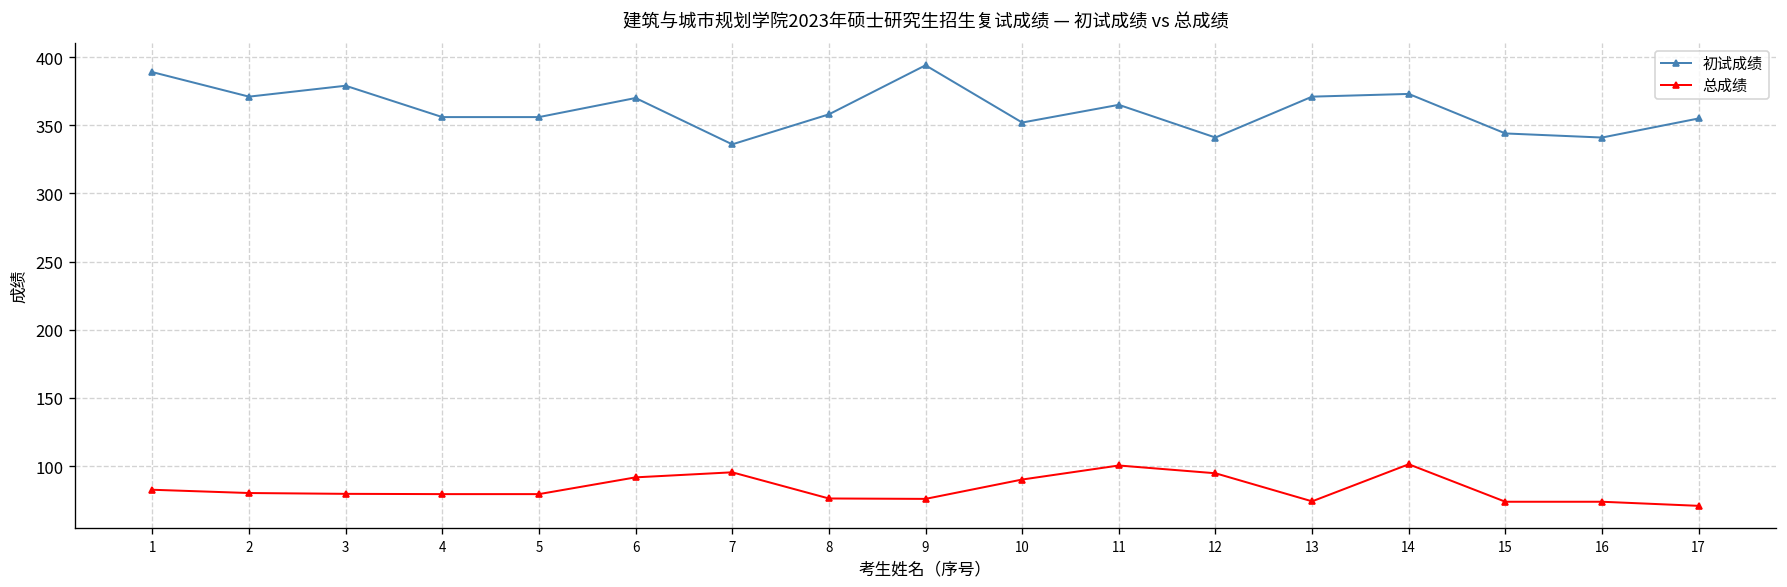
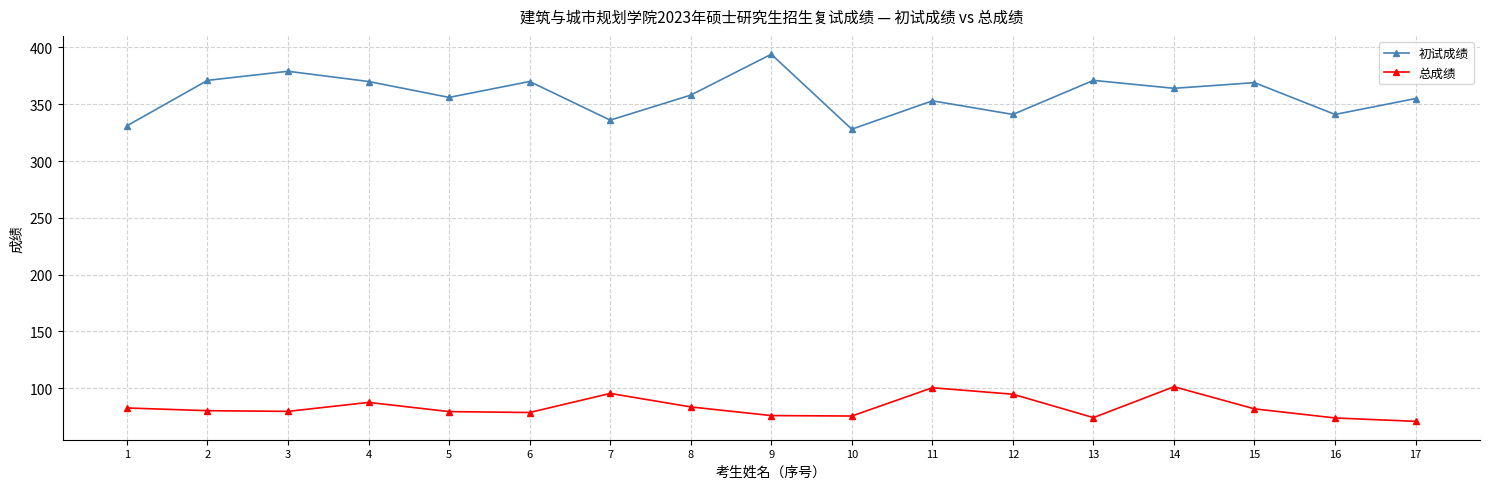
初试成绩, 1: 389 -> 331
初试成绩, 4: 356 -> 370
总成绩, 4: 79 -> 88
总成绩, 6: 92 -> 79
总成绩, 8: 76 -> 84
初试成绩, 10: 352 -> 328
总成绩, 10: 90 -> 76
初试成绩, 11: 365 -> 353
初试成绩, 14: 373 -> 364
初试成绩, 15: 344 -> 369
总成绩, 15: 74 -> 82
